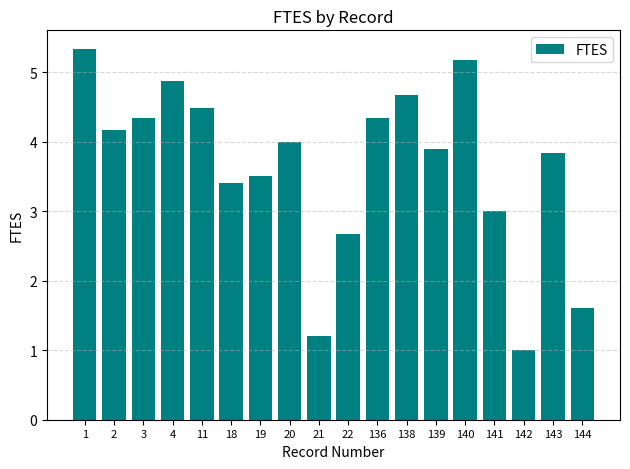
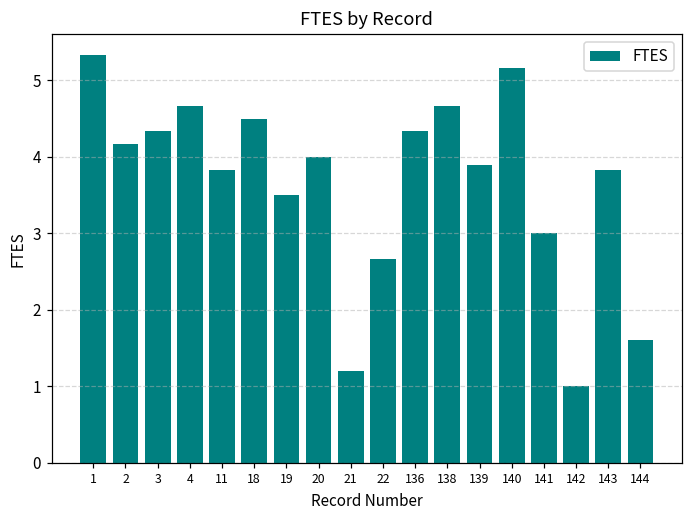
4: 4.9 -> 4.7
11: 4.5 -> 3.8
18: 3.4 -> 4.5
